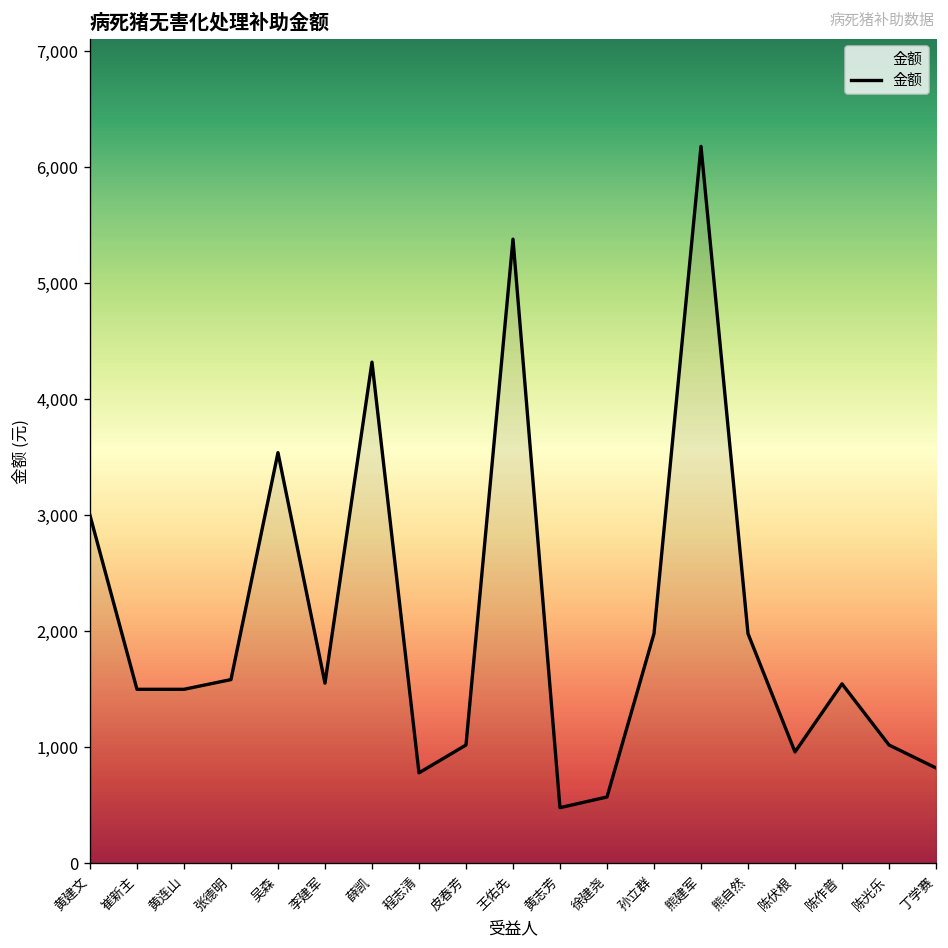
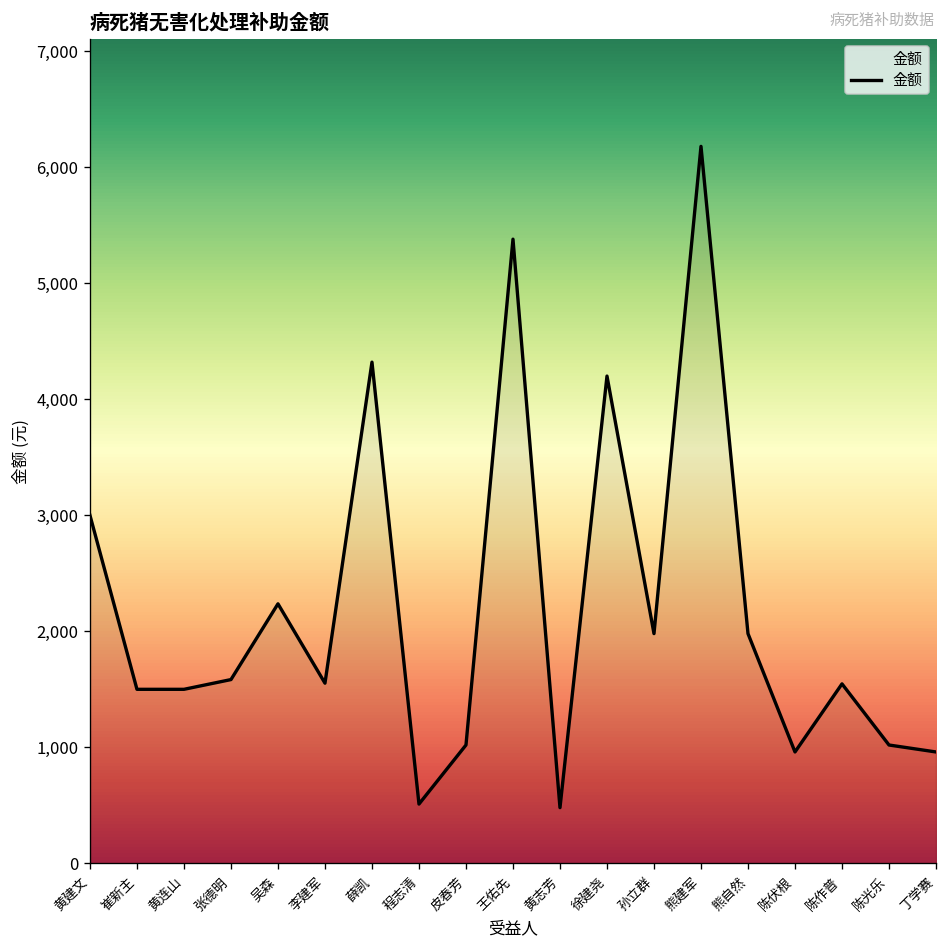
吴森: 3,500 -> 2,200
程志清: 800 -> 500
徐建尧: 600 -> 4,200
丁学赛: 800 -> 1,000
